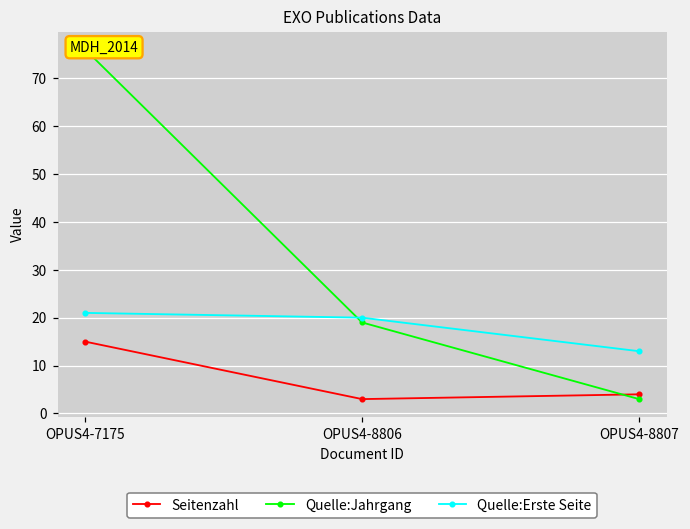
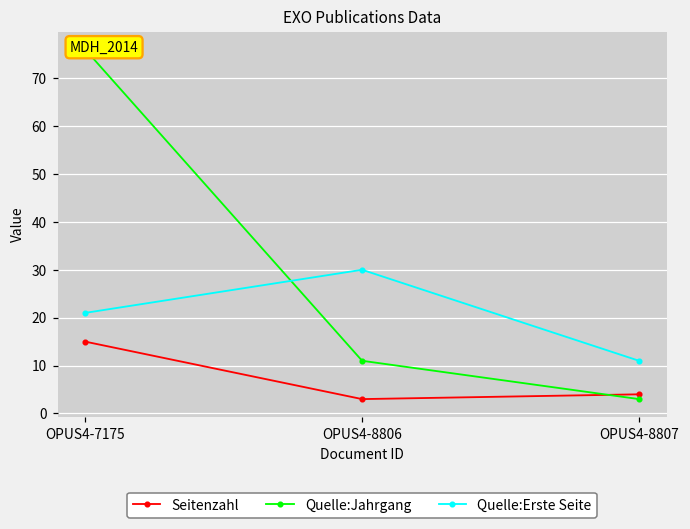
Quelle:Jahrgang, OPUS4-8806: 19 -> 11
Quelle:Erste Seite, OPUS4-8806: 20 -> 30
Quelle:Erste Seite, OPUS4-8807: 13 -> 11
